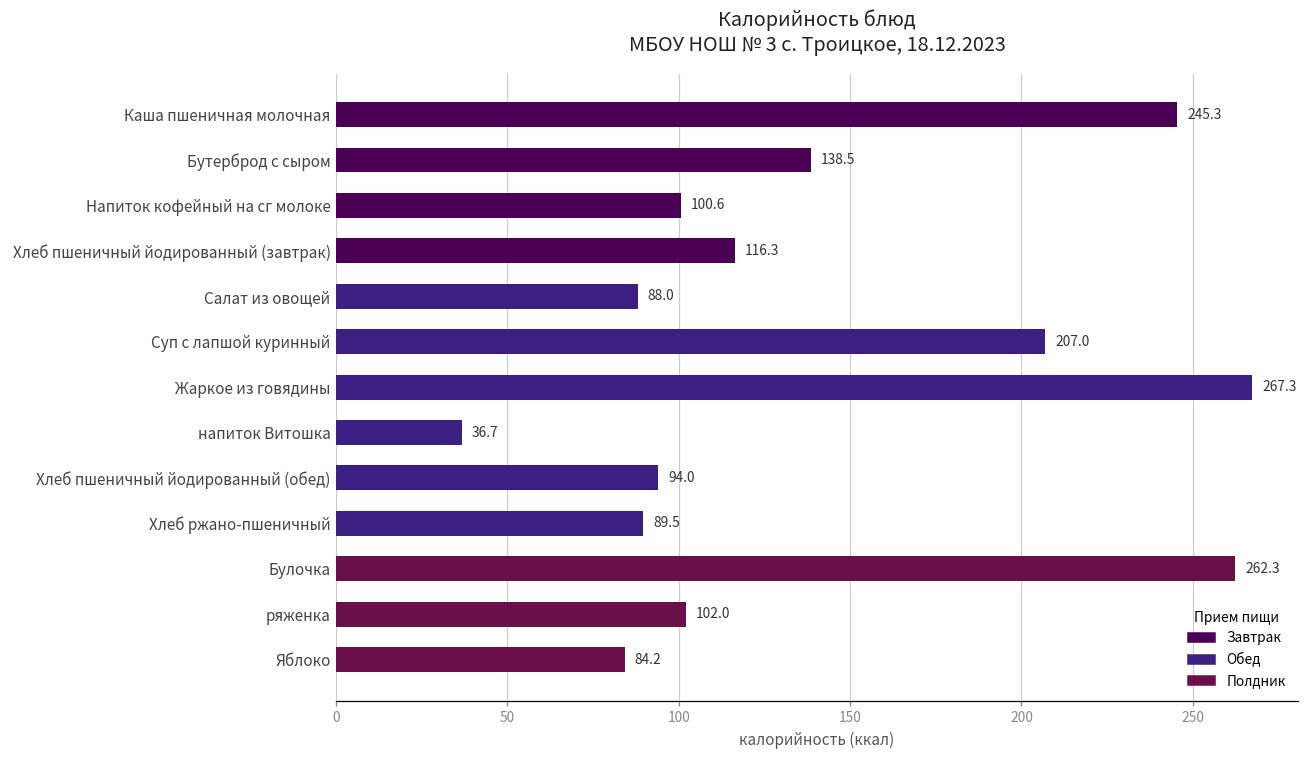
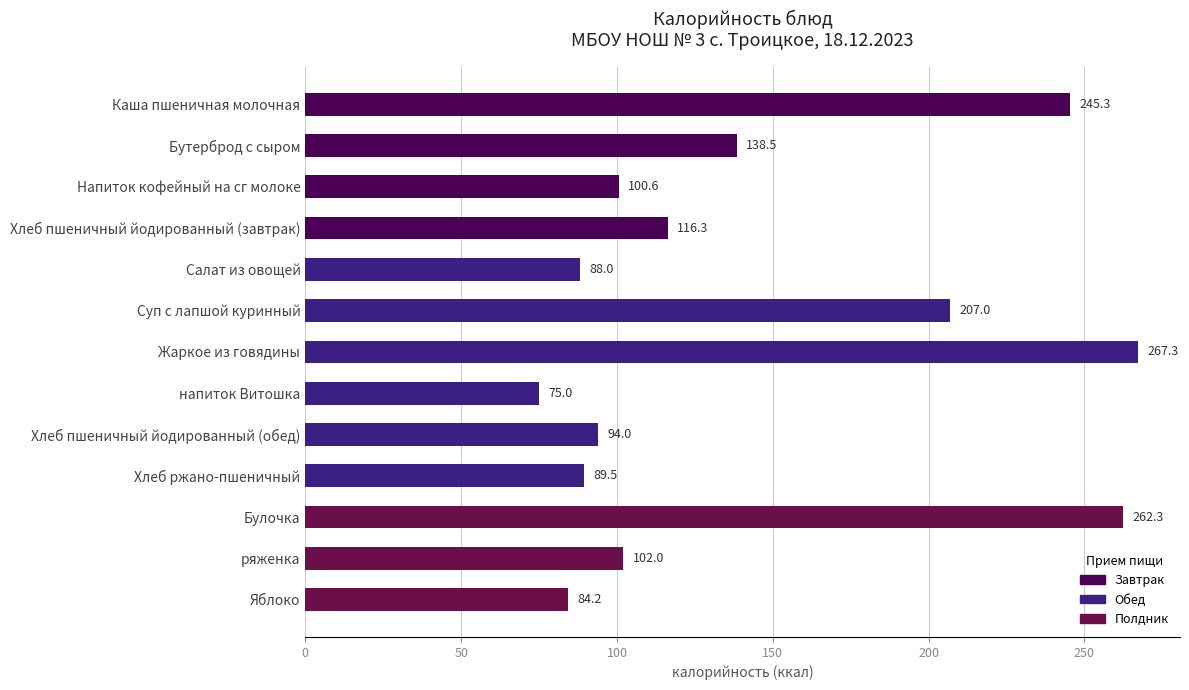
напиток Витошка: 36.7 -> 75.0
